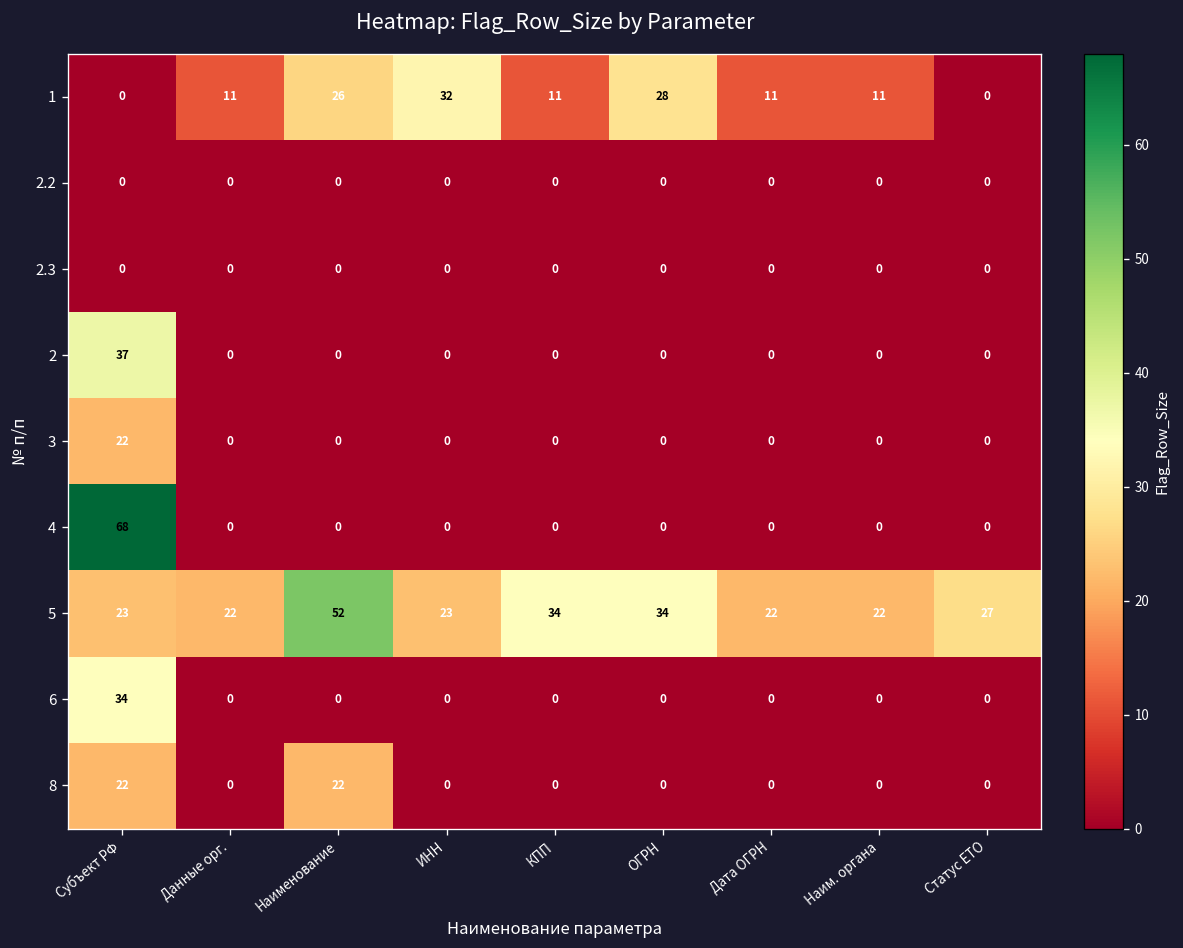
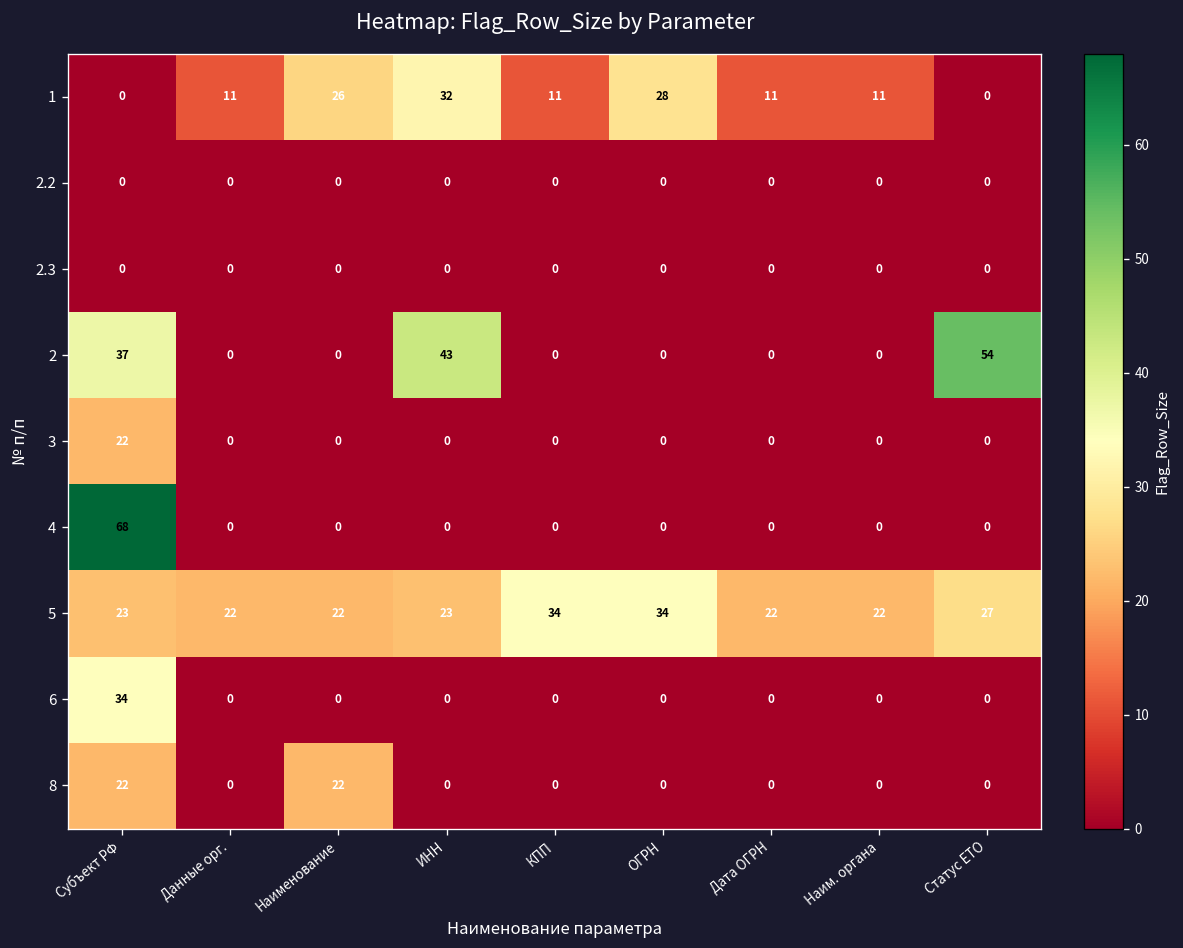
2, ИНН: 0 -> 43
2, Статус ЕТО: 0 -> 54
5, Наименование: 52 -> 22
